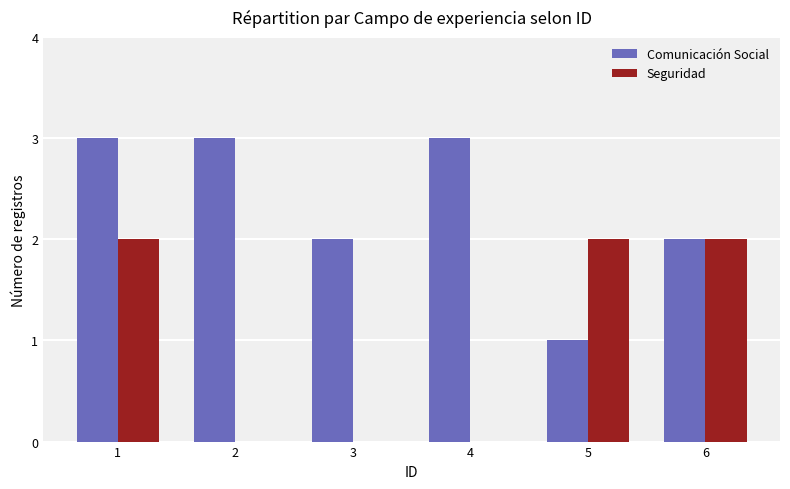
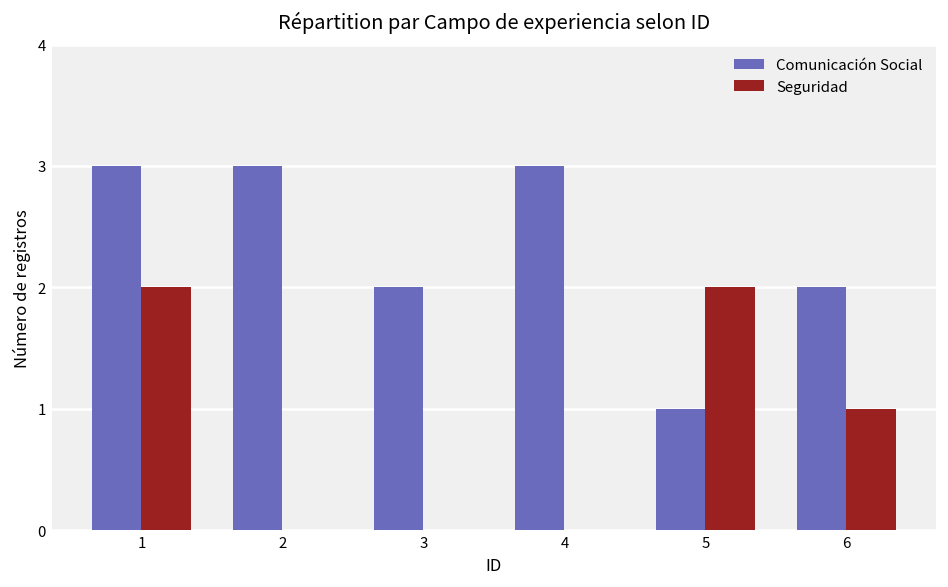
Seguridad, 6: 2 -> 1
